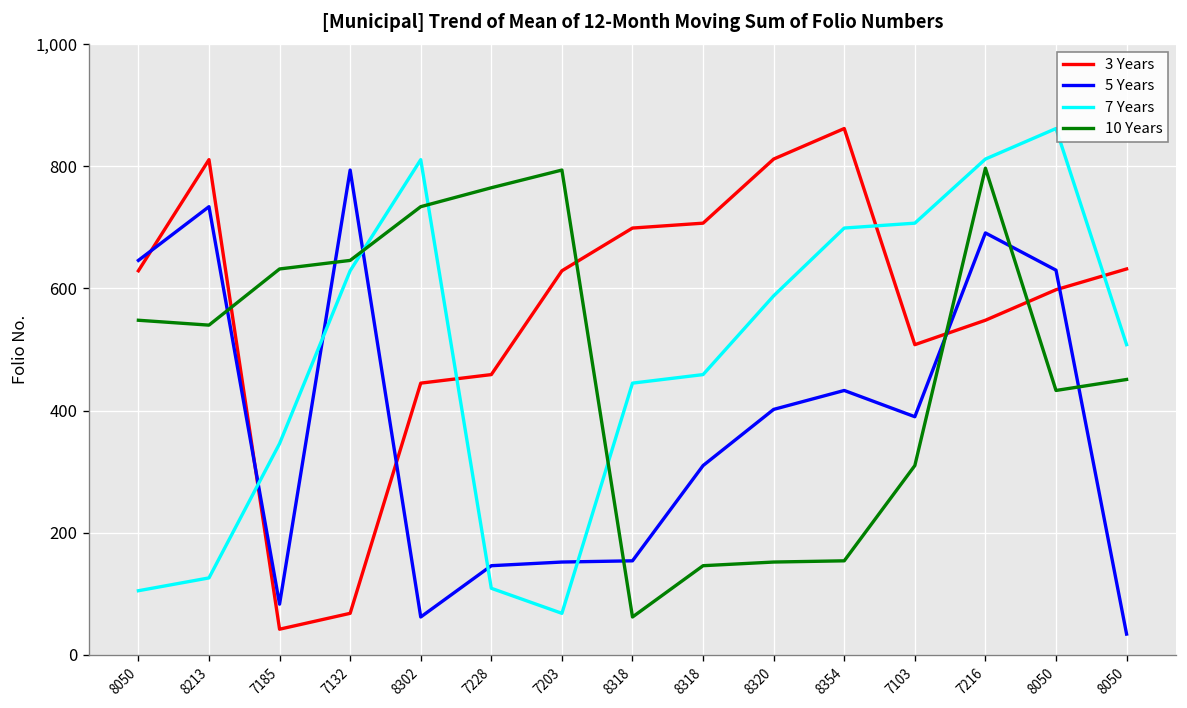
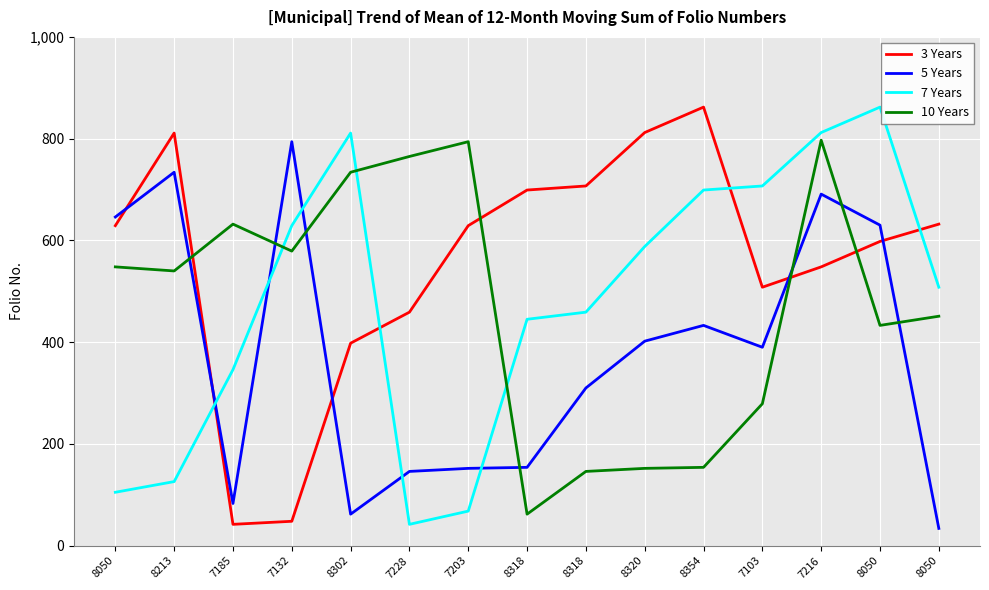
3 Years, 7132: 70 -> 50
10 Years, 7132: 650 -> 580
3 Years, 8302: 450 -> 400
7 Years, 7228: 110 -> 40
10 Years, 7103: 310 -> 280
